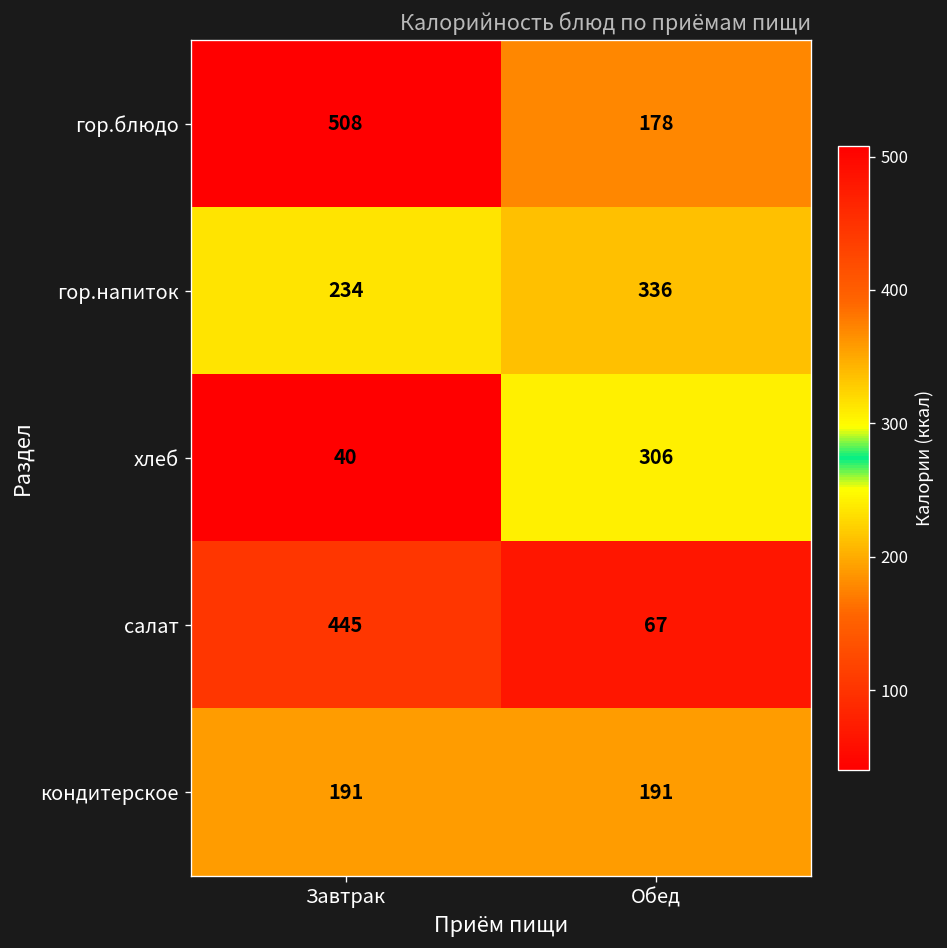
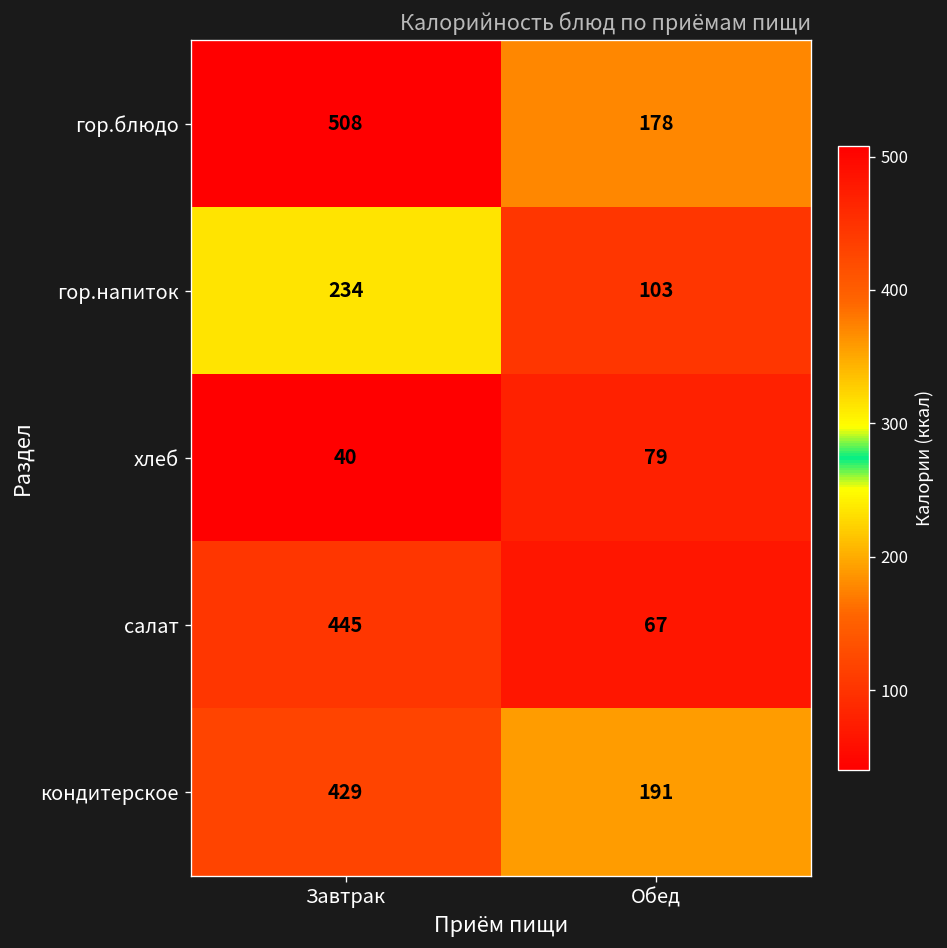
гор.напиток, Обед: 336 -> 103
хлеб, Обед: 306 -> 79
кондитерское, Завтрак: 191 -> 429
